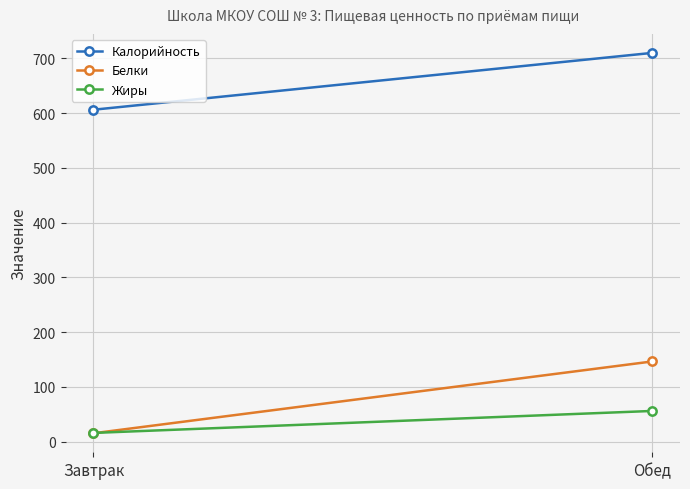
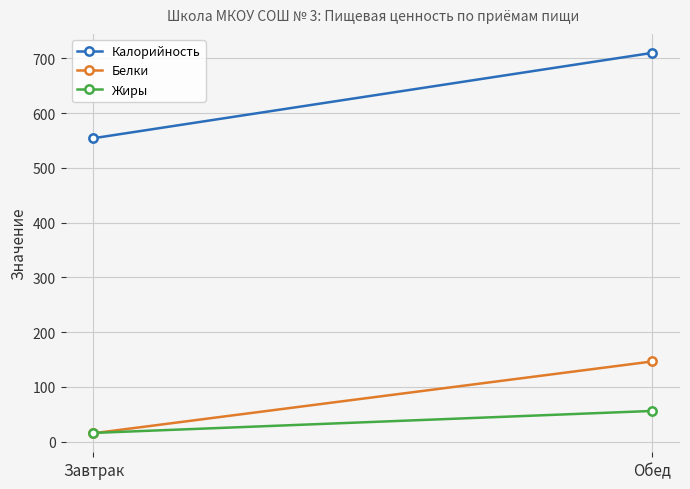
Калорийность, Завтрак: 610 -> 550
